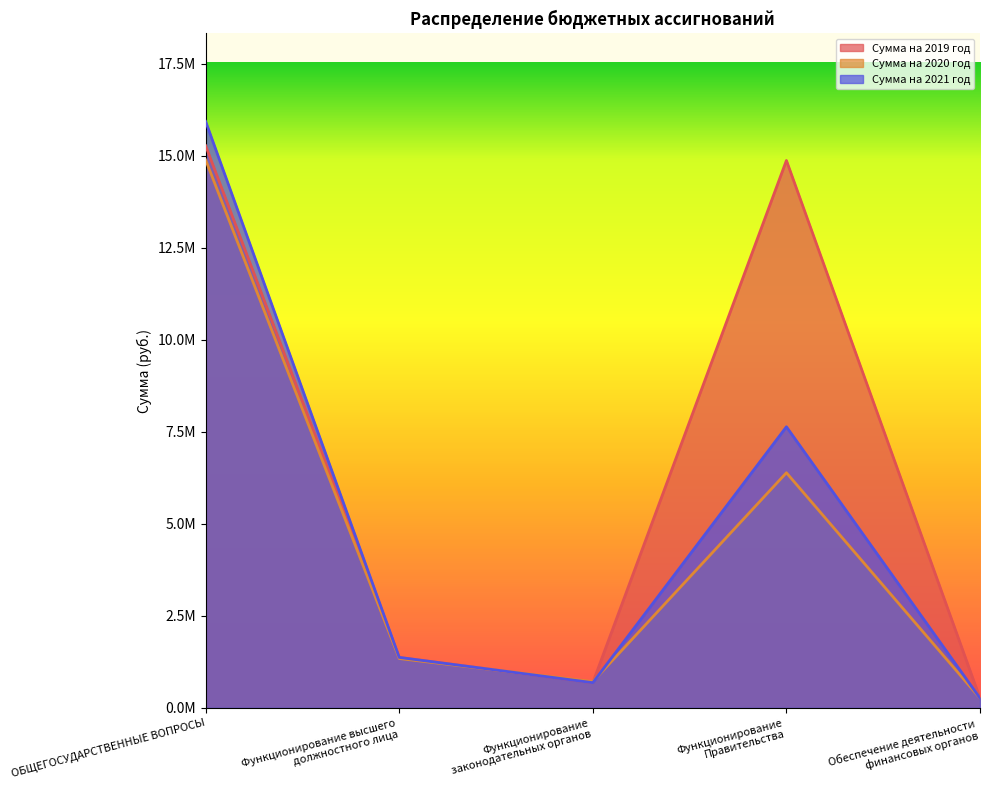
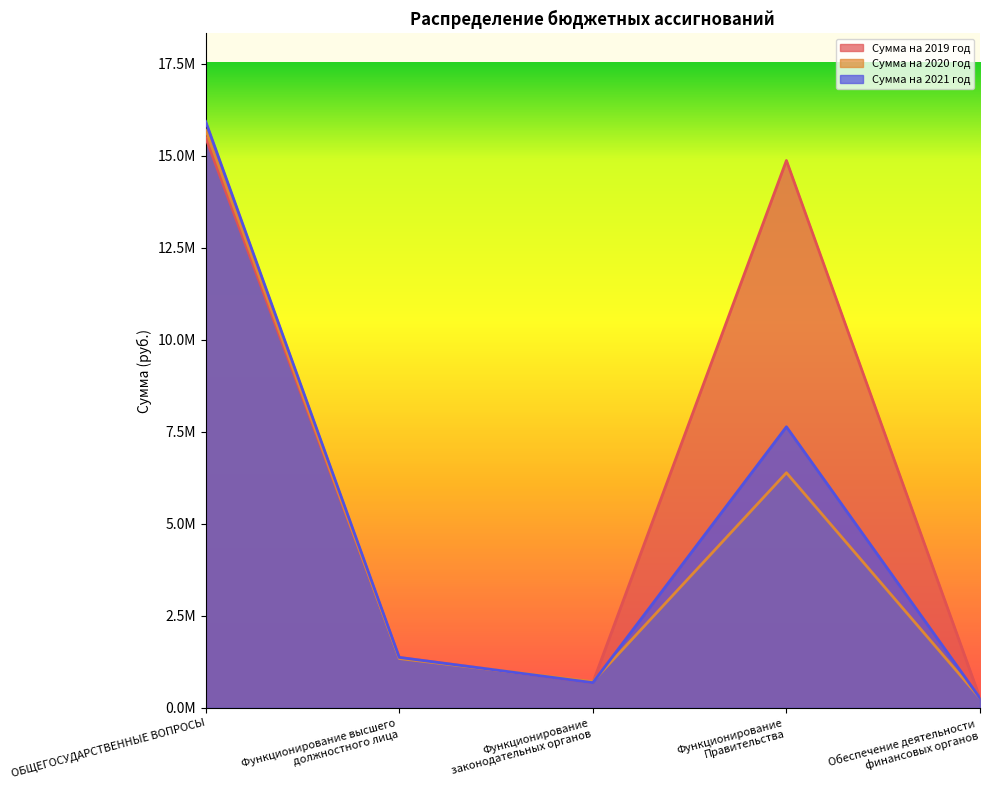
Сумма на 2019 год, ОБЩЕГОСУДАРСТВЕННЫЕ ВОПРОСЫ: 15300000 -> 15500000
Сумма на 2020 год, ОБЩЕГОСУДАРСТВЕННЫЕ ВОПРОСЫ: 14900000 -> 15700000
